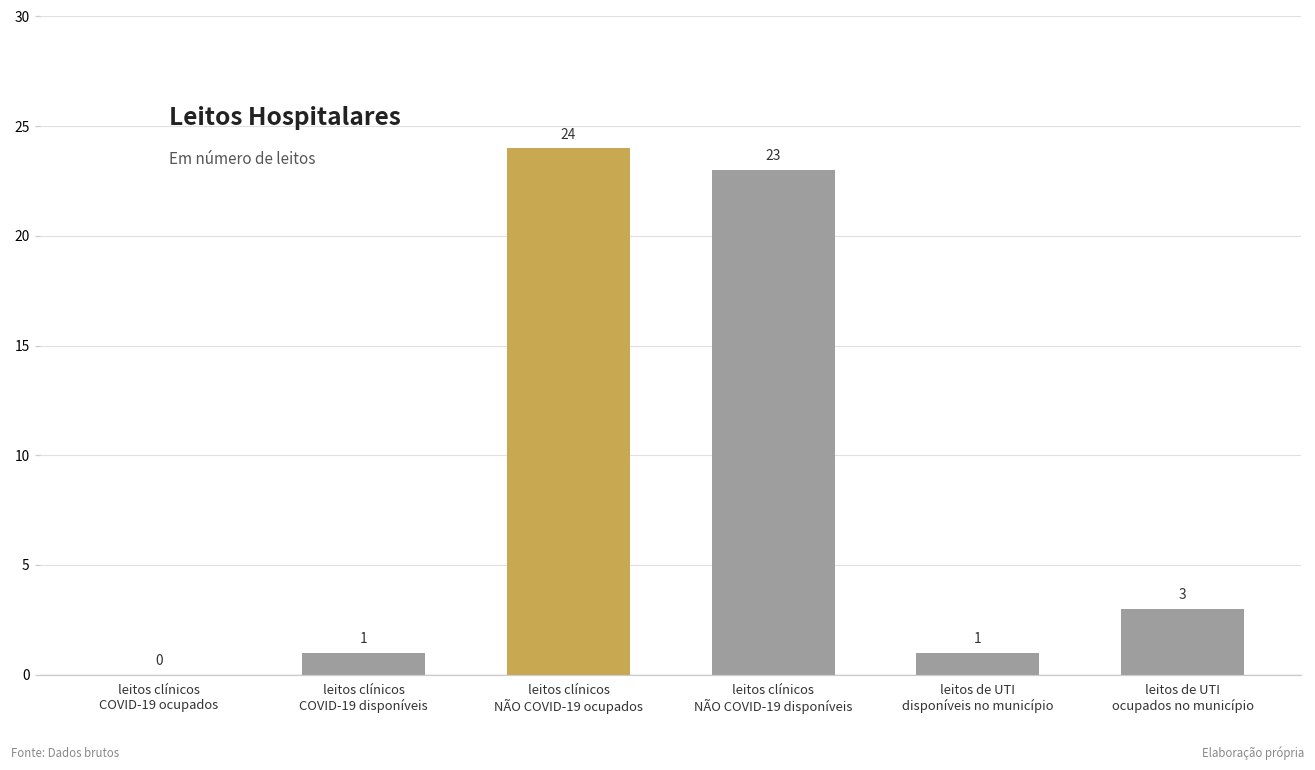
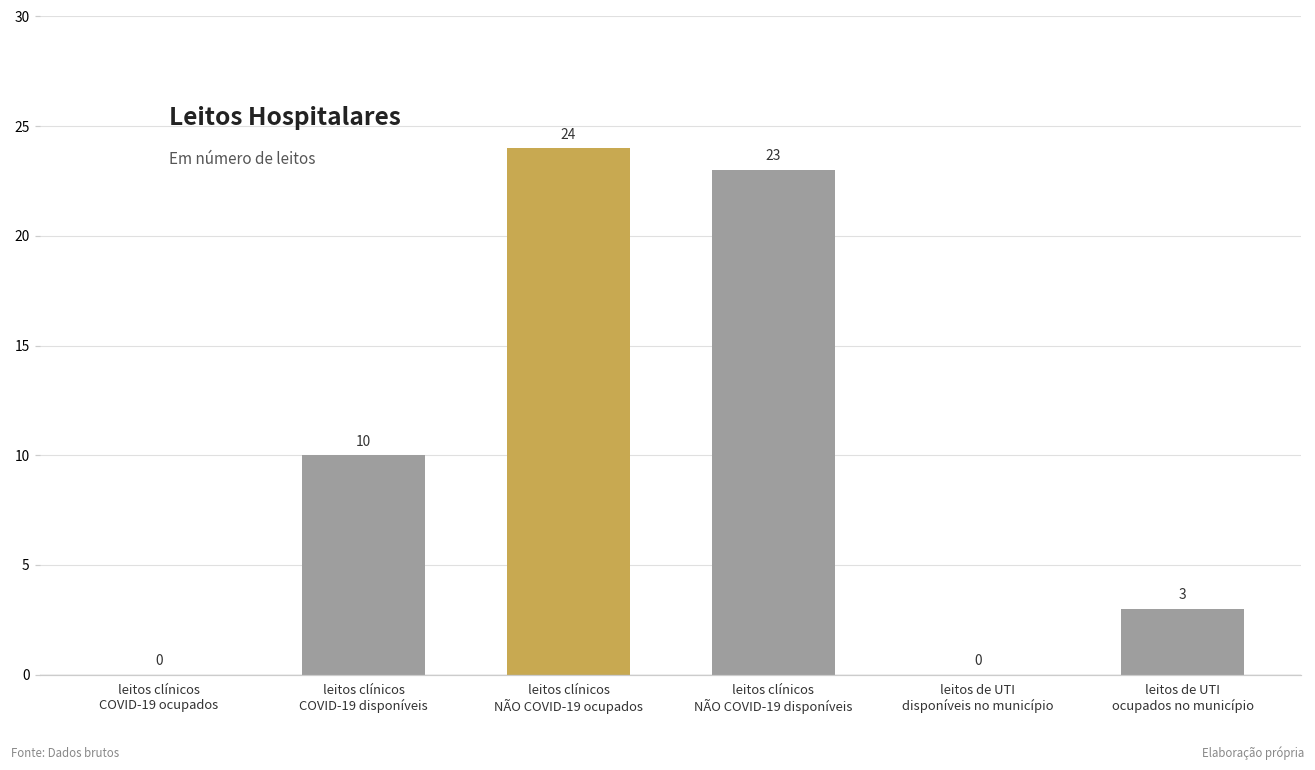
leitos clínicos COVID-19 disponíveis: 1 -> 10
leitos de UTI disponíveis no município: 1 -> 0
